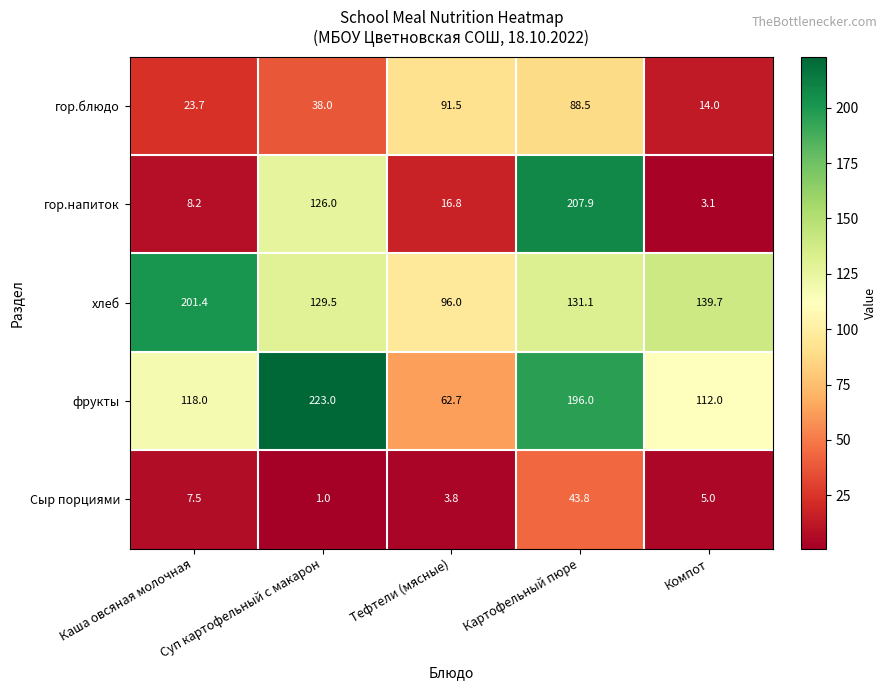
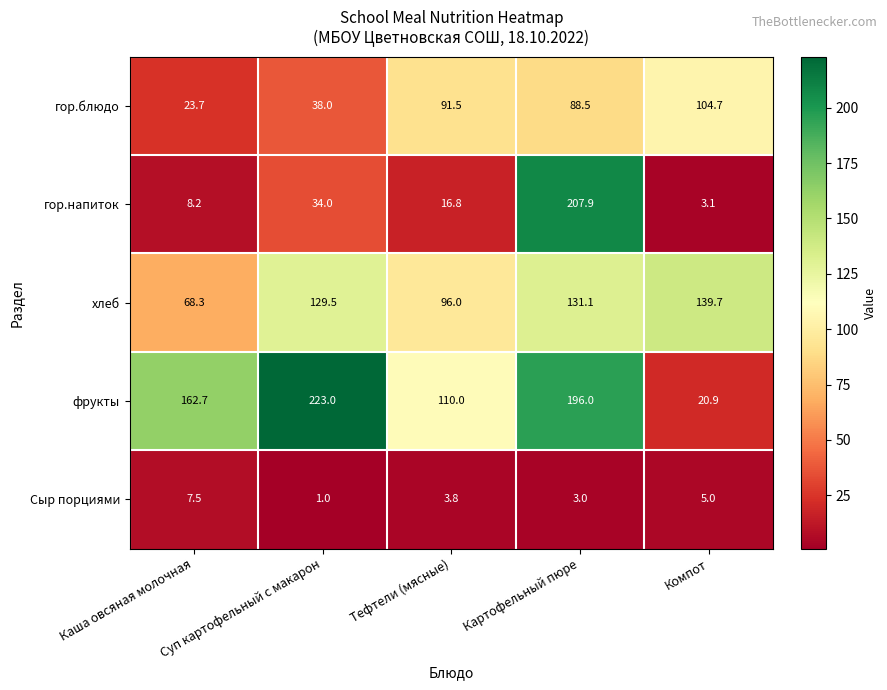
гор.блюдо, Компот: 14.0 -> 104.7
гор.напиток, Суп картофельный с макарон: 126.0 -> 34.0
хлеб, Каша овсяная молочная: 201.4 -> 68.3
фрукты, Каша овсяная молочная: 118.0 -> 162.7
фрукты, Тефтели (мясные): 62.7 -> 110.0
фрукты, Компот: 112.0 -> 20.9
Сыр порциями, Картофельный пюре: 43.8 -> 3.0
